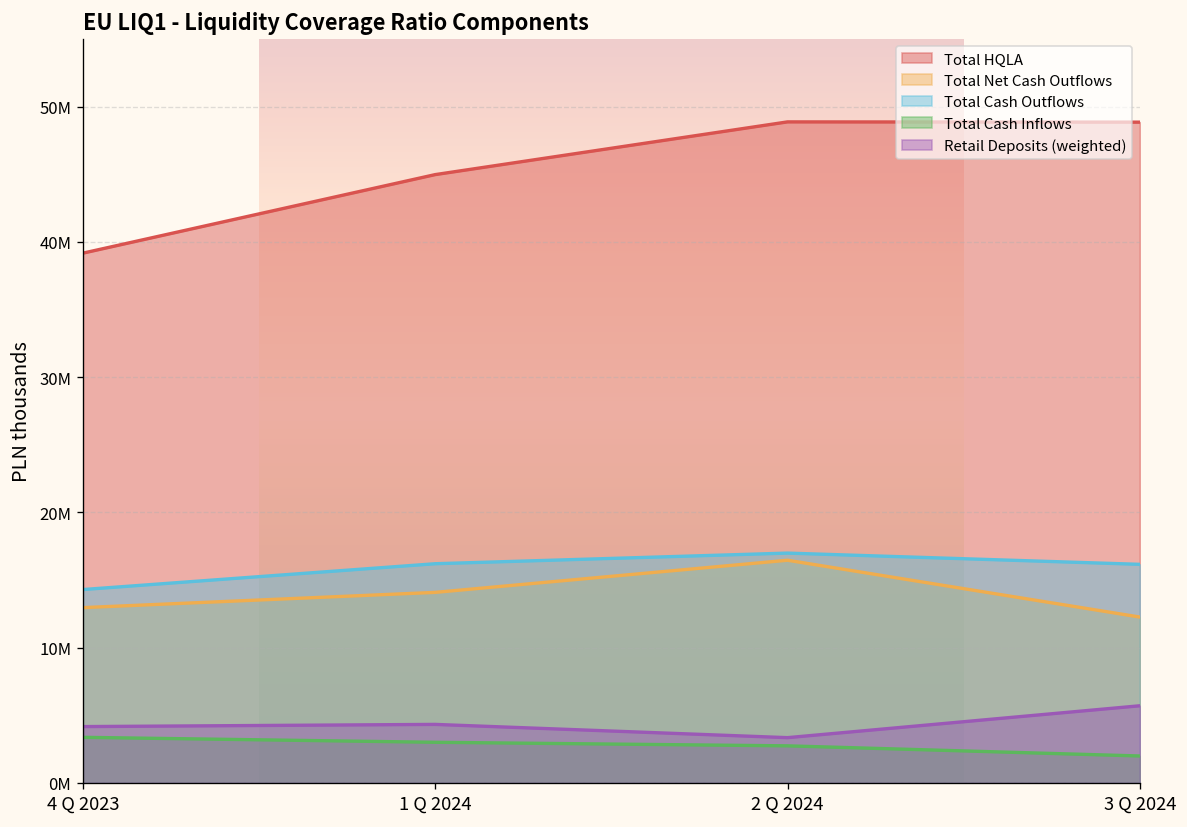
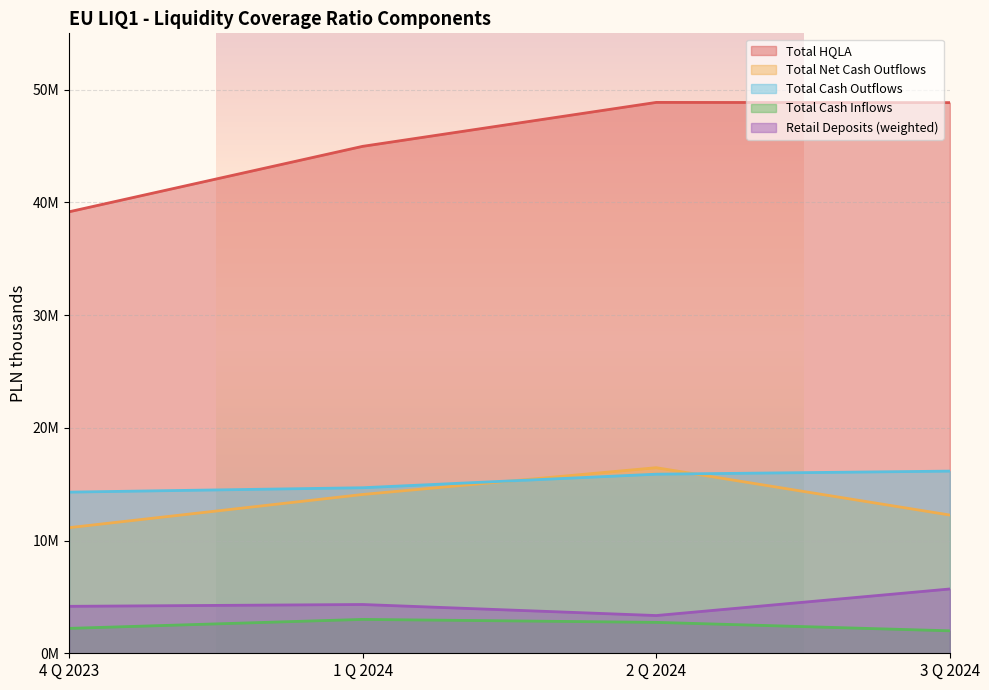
Total Net Cash Outflows, 4 Q 2023: 13000000 -> 11100000
Total Cash Inflows, 4 Q 2023: 3400000 -> 2200000
Total Cash Outflows, 1 Q 2024: 16200000 -> 14700000
Total Cash Outflows, 2 Q 2024: 17000000 -> 15900000
